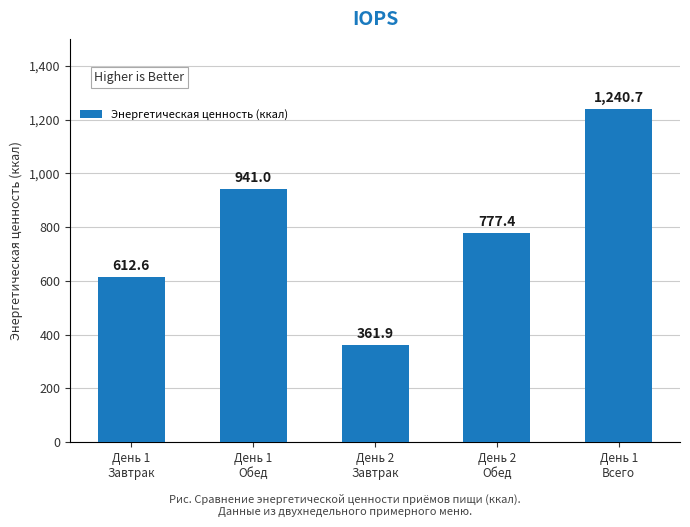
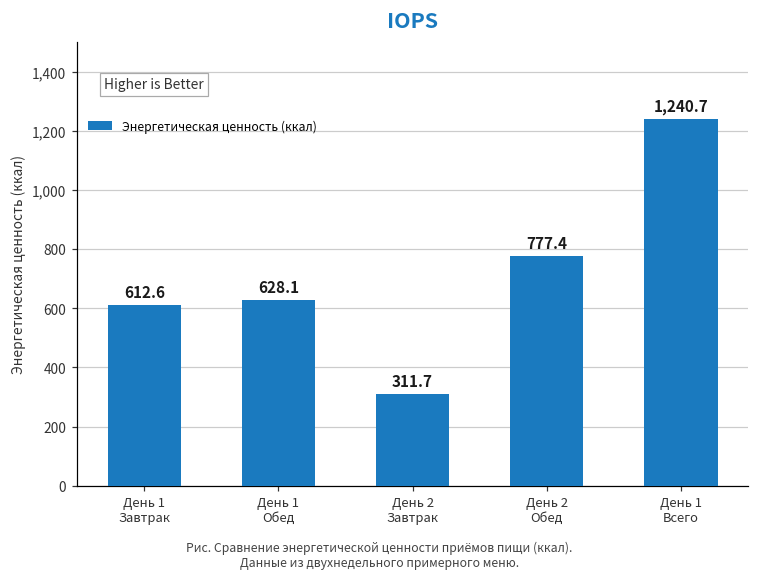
День 1 Обед: 941.0 -> 628.1
День 2 Завтрак: 361.9 -> 311.7
